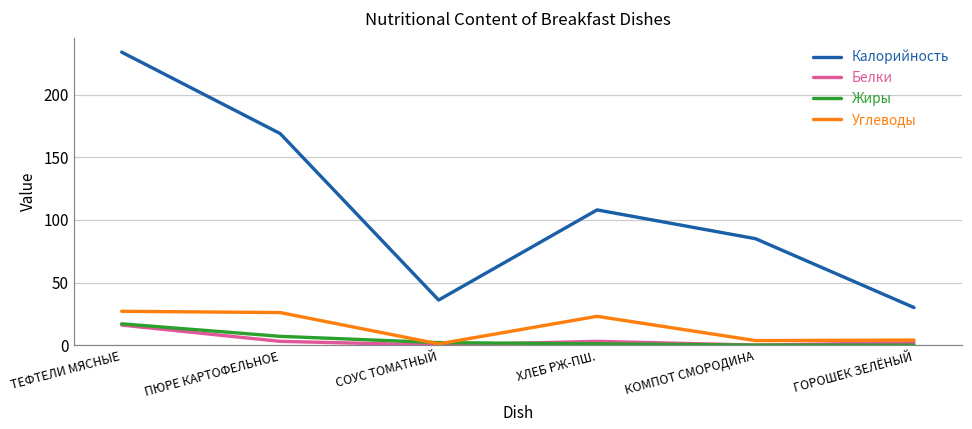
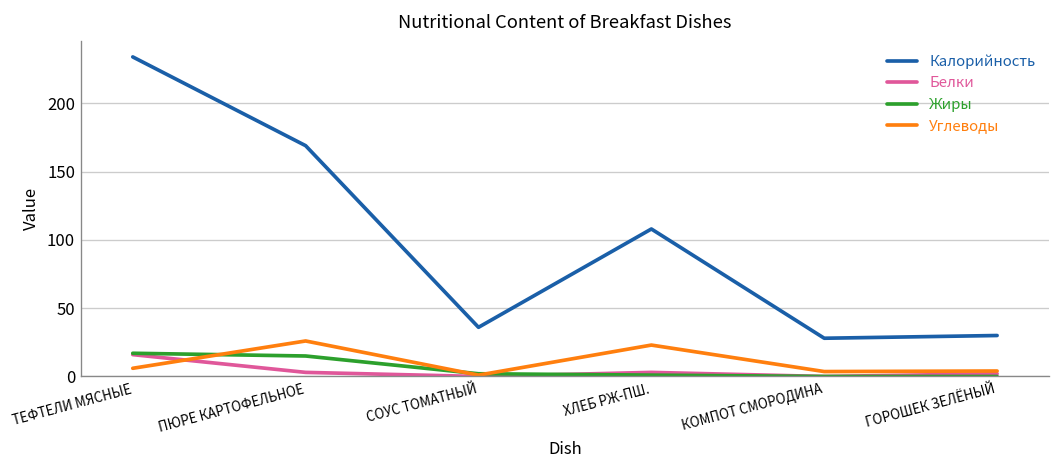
Углеводы, ТЕФТЕЛИ МЯСНЫЕ: 27 -> 6
Жиры, ПЮРЕ КАРТОФЕЛЬНОЕ: 7 -> 15
Калорийность, КОМПОТ СМОРОДИНА: 85 -> 28
